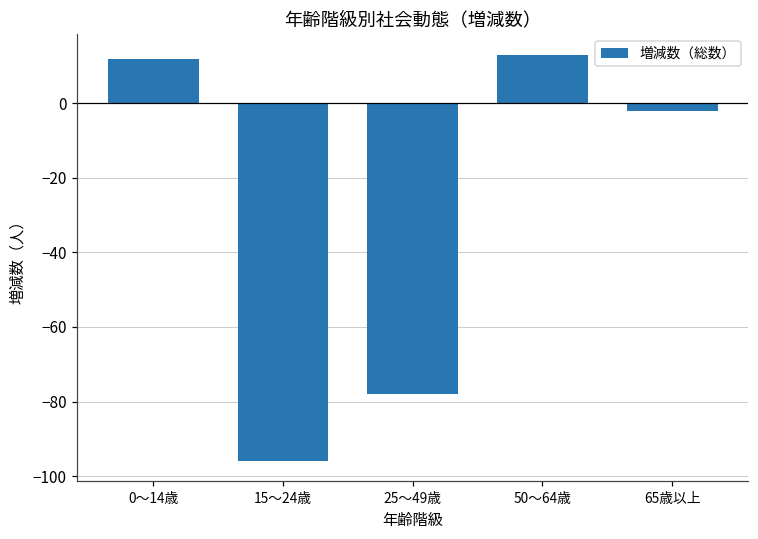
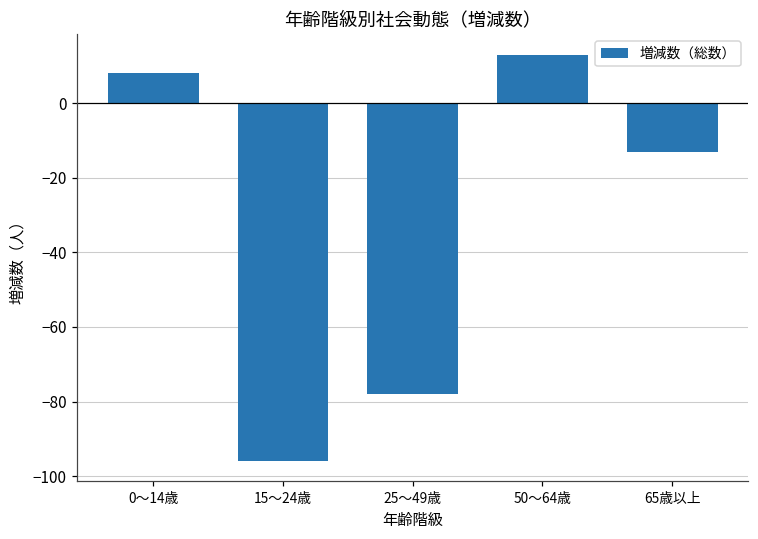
0～14歳: 12 -> 8
65歳以上: -2 -> -13
